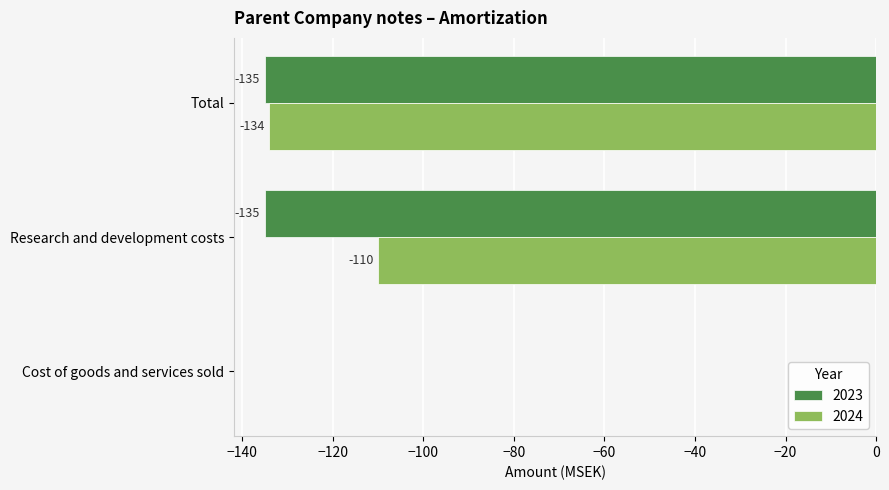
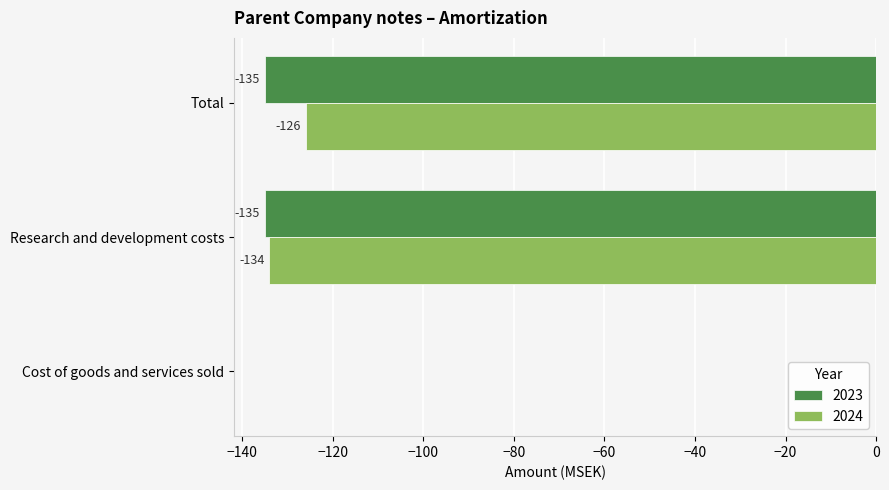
2024, Total: -134 -> -126
2024, Research and development costs: -110 -> -134
